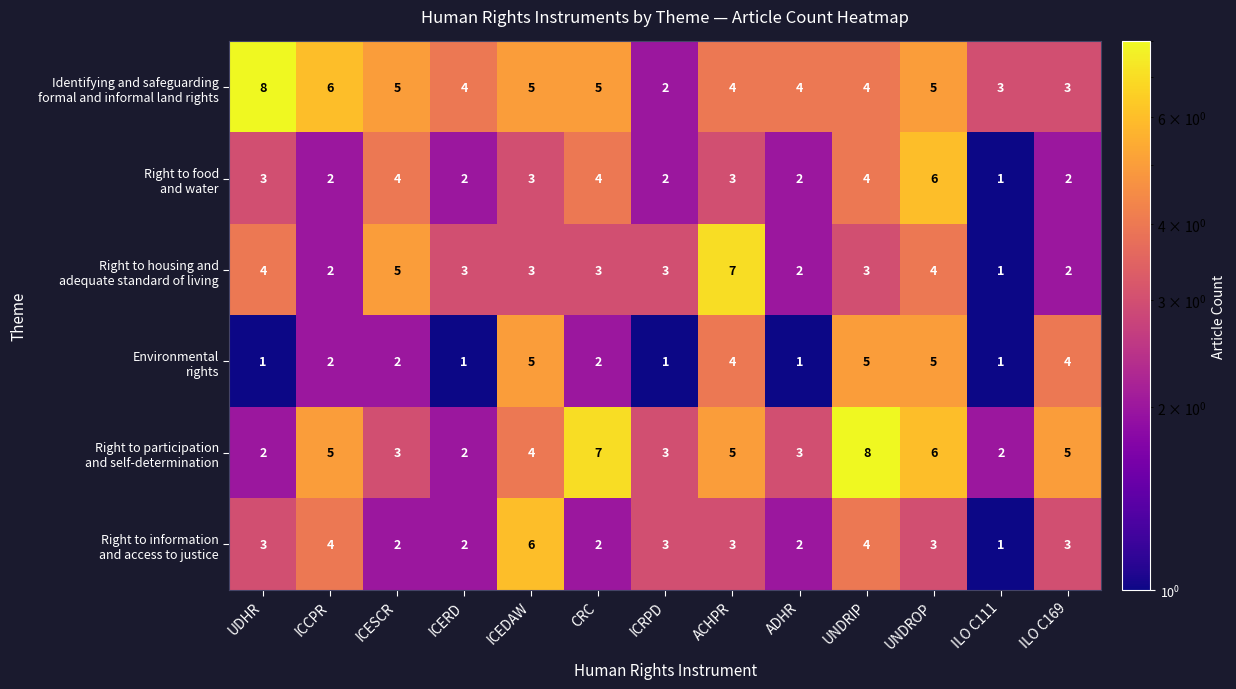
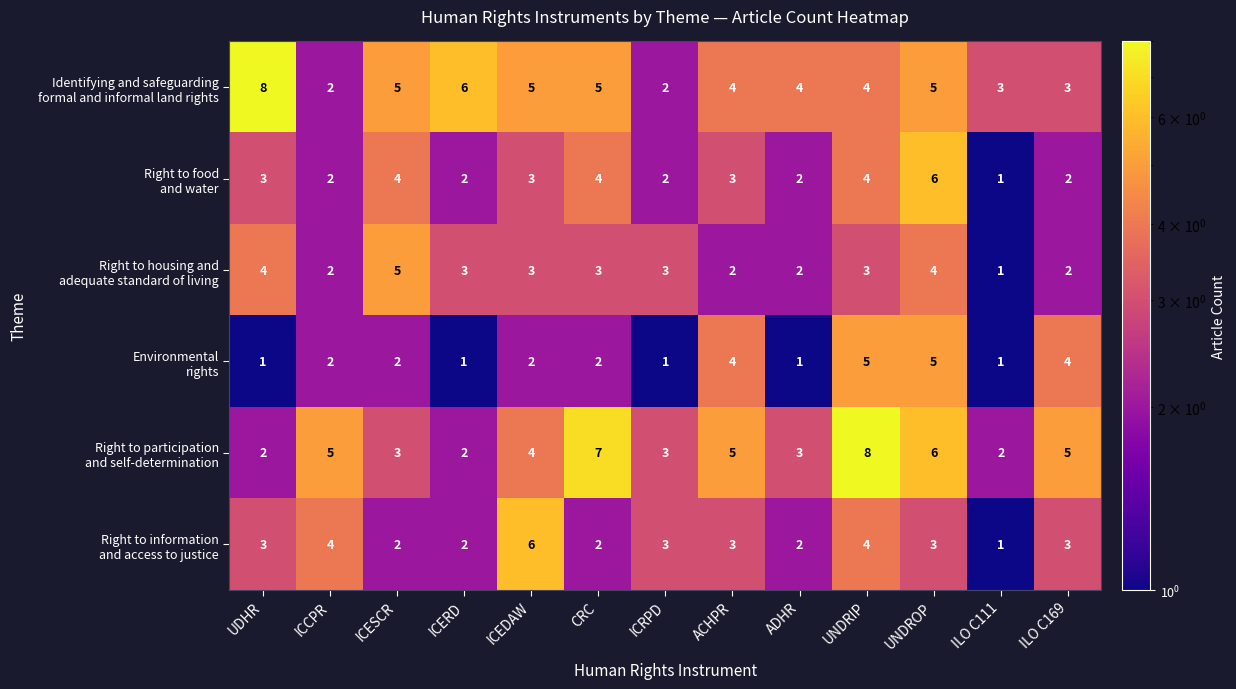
Identifying and safeguarding formal and informal land rights, ICCPR: 6 -> 2
Identifying and safeguarding formal and informal land rights, ICERD: 4 -> 6
Right to housing and adequate standard of living, ACHPR: 7 -> 2
Environmental rights, ICEDAW: 5 -> 2
